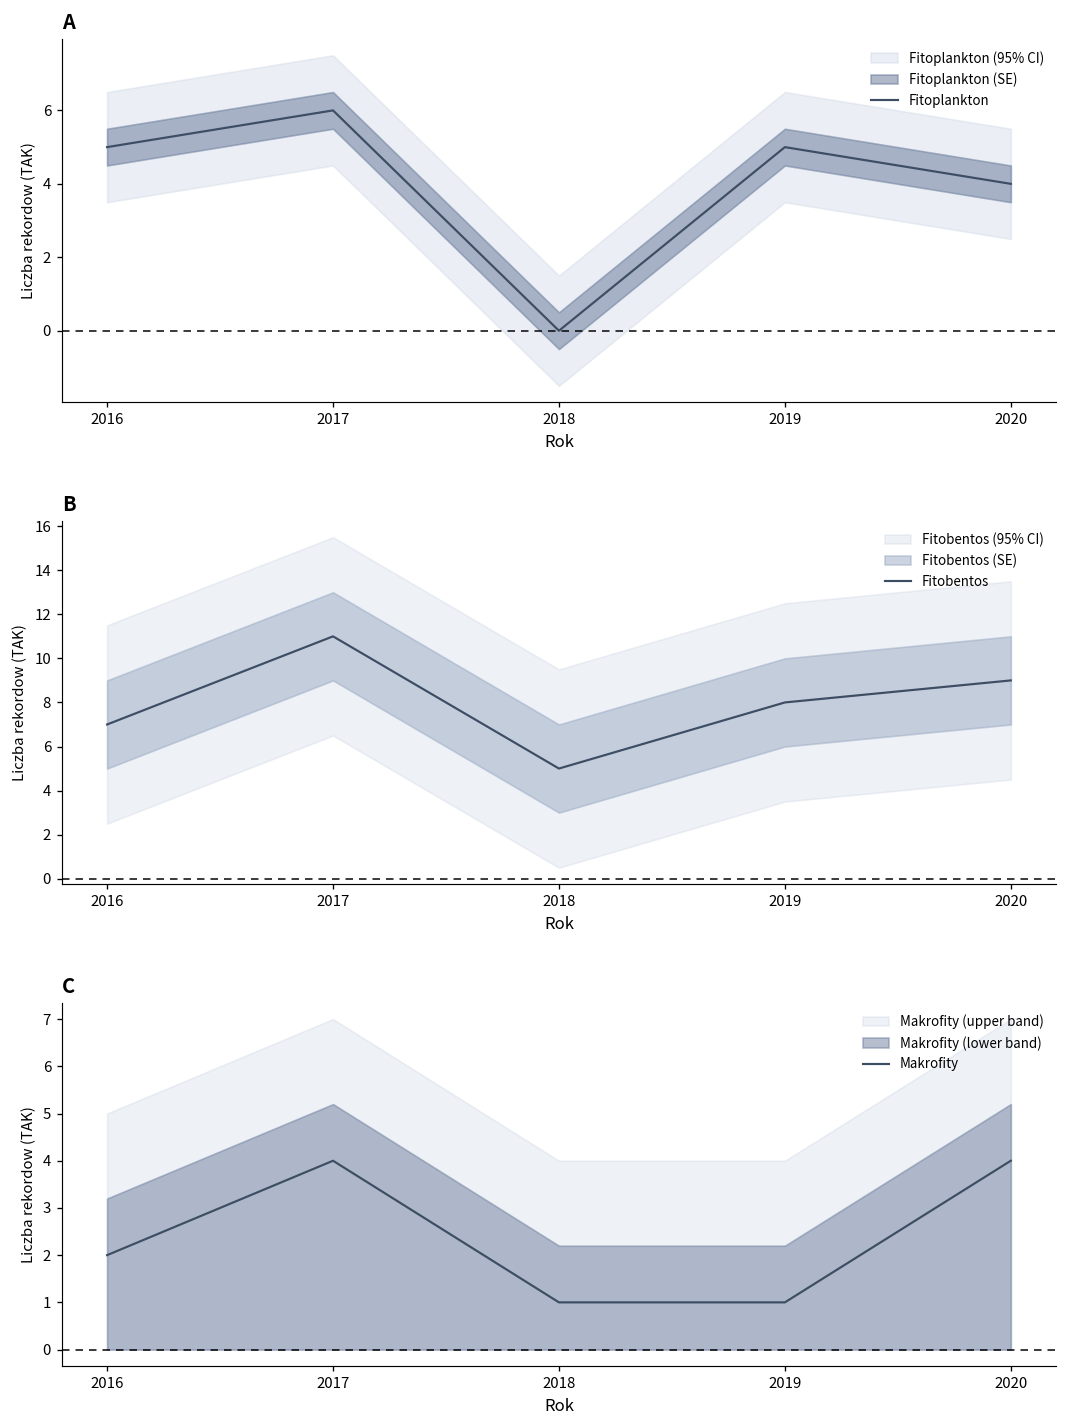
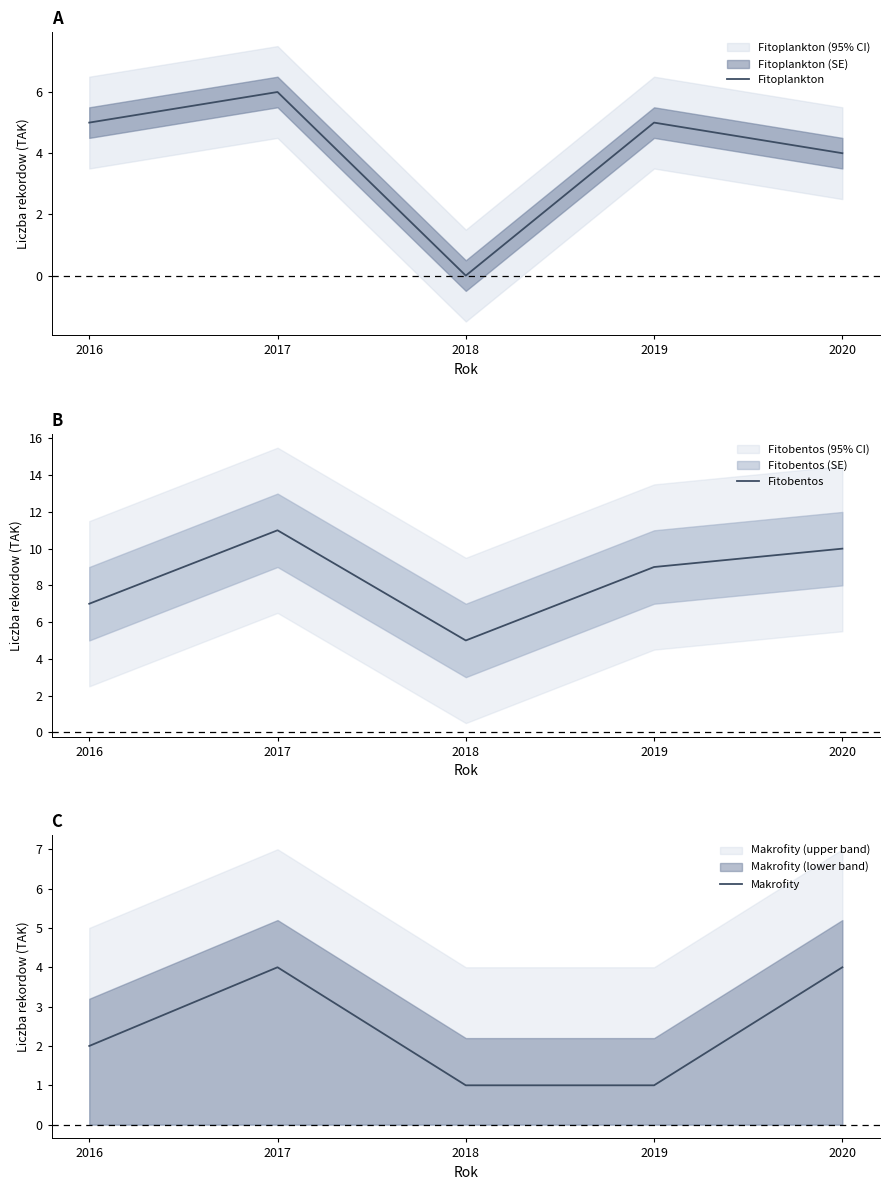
B, Fitobentos, 2019: 8 -> 9
B, Fitobentos, 2020: 9 -> 10
